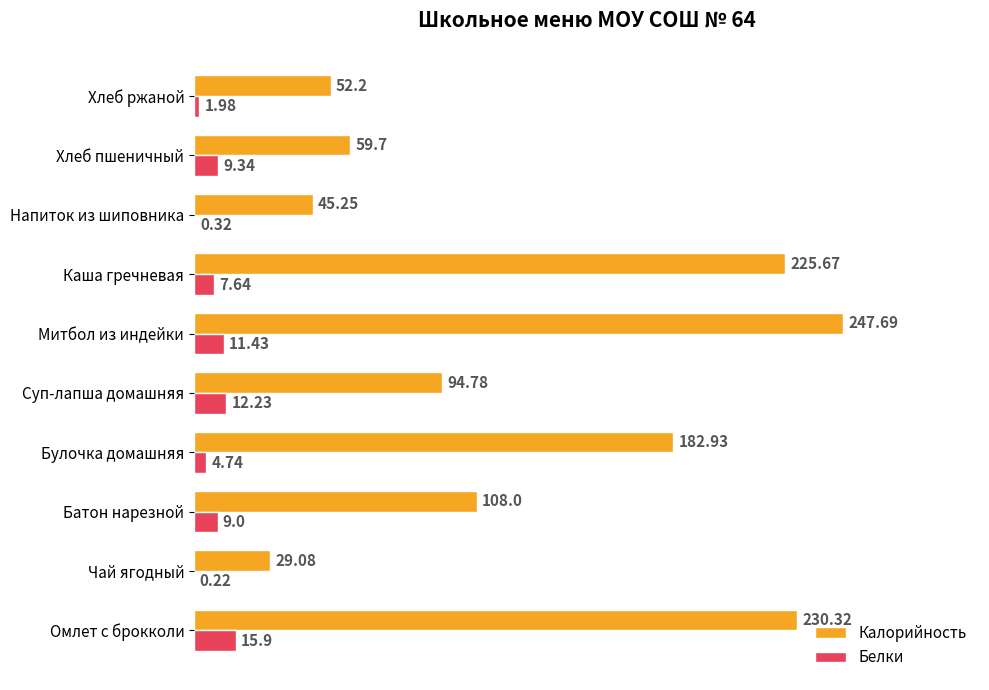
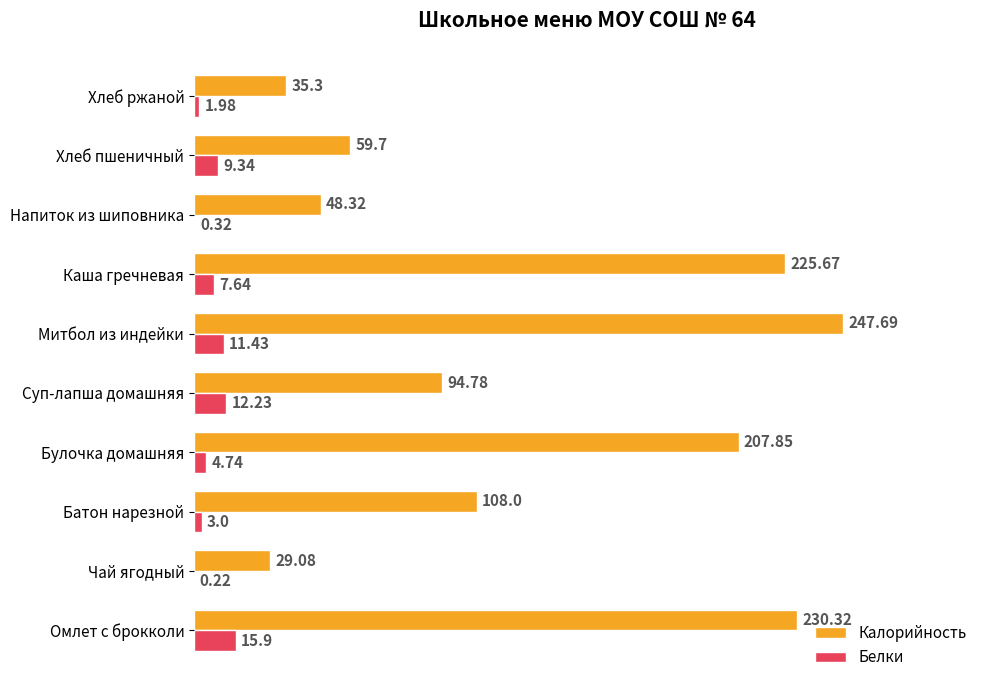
Калорийность, Хлеб ржаной: 52.2 -> 35.3
Калорийность, Напиток из шиповника: 45.25 -> 48.32
Калорийность, Булочка домашняя: 182.93 -> 207.85
Белки, Батон нарезной: 9.0 -> 3.0
